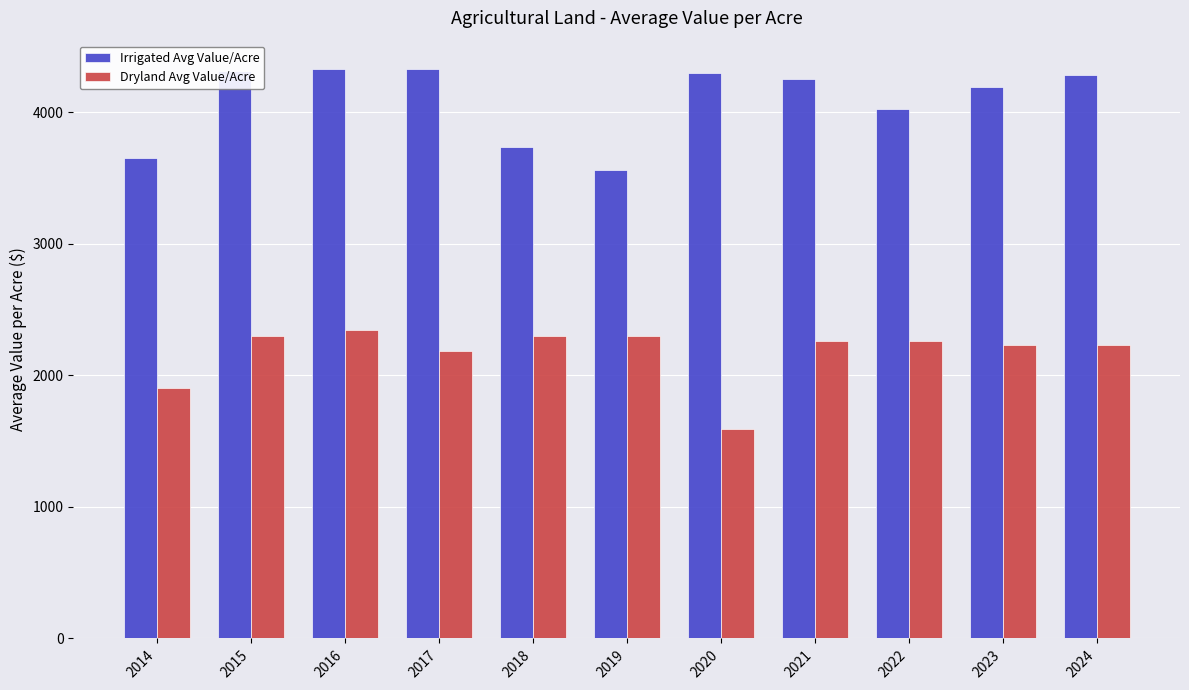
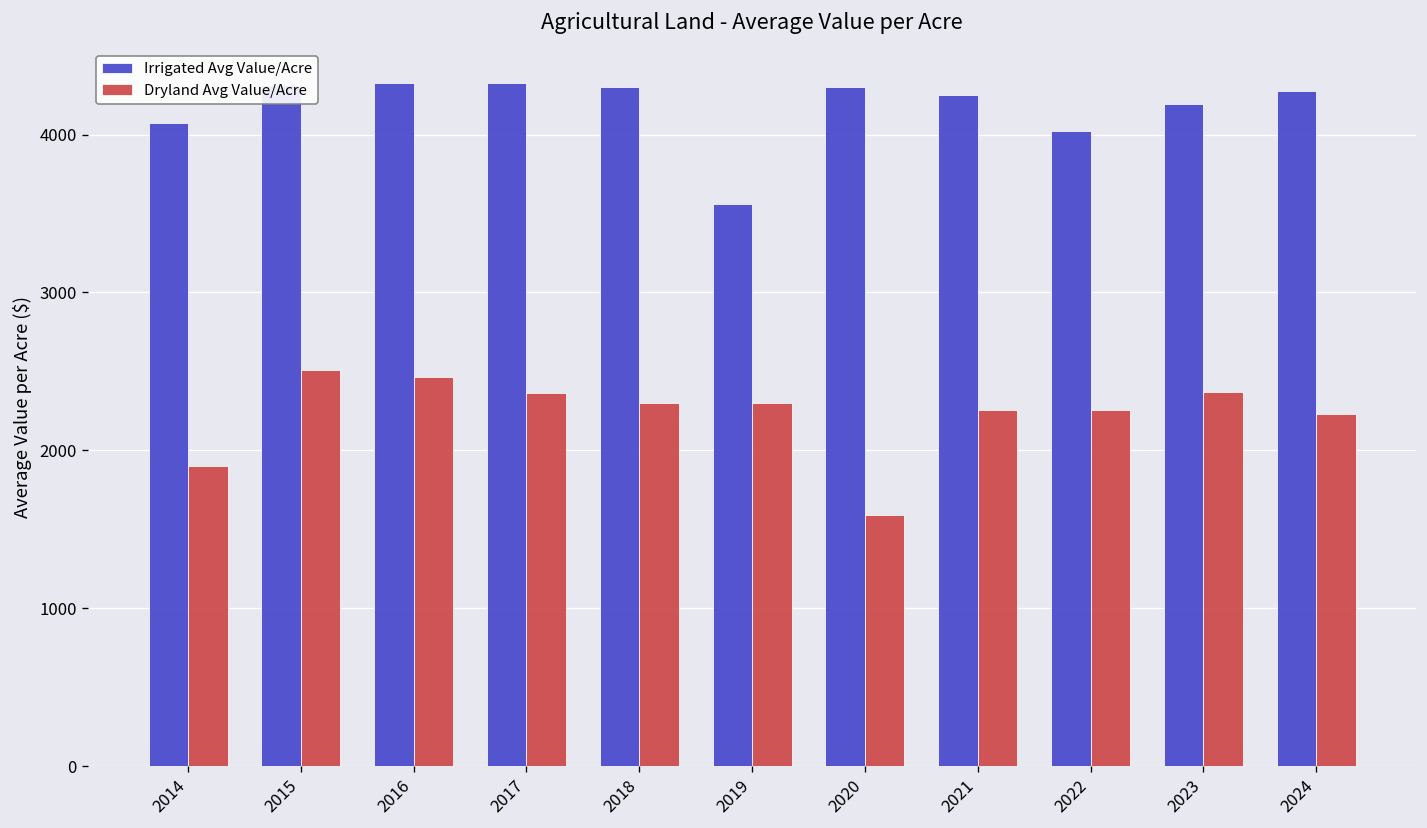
Irrigated Avg Value/Acre, 2014: 3650 -> 4070
Dryland Avg Value/Acre, 2015: 2300 -> 2510
Dryland Avg Value/Acre, 2016: 2350 -> 2460
Dryland Avg Value/Acre, 2017: 2180 -> 2360
Irrigated Avg Value/Acre, 2018: 3740 -> 4300
Dryland Avg Value/Acre, 2023: 2230 -> 2370
